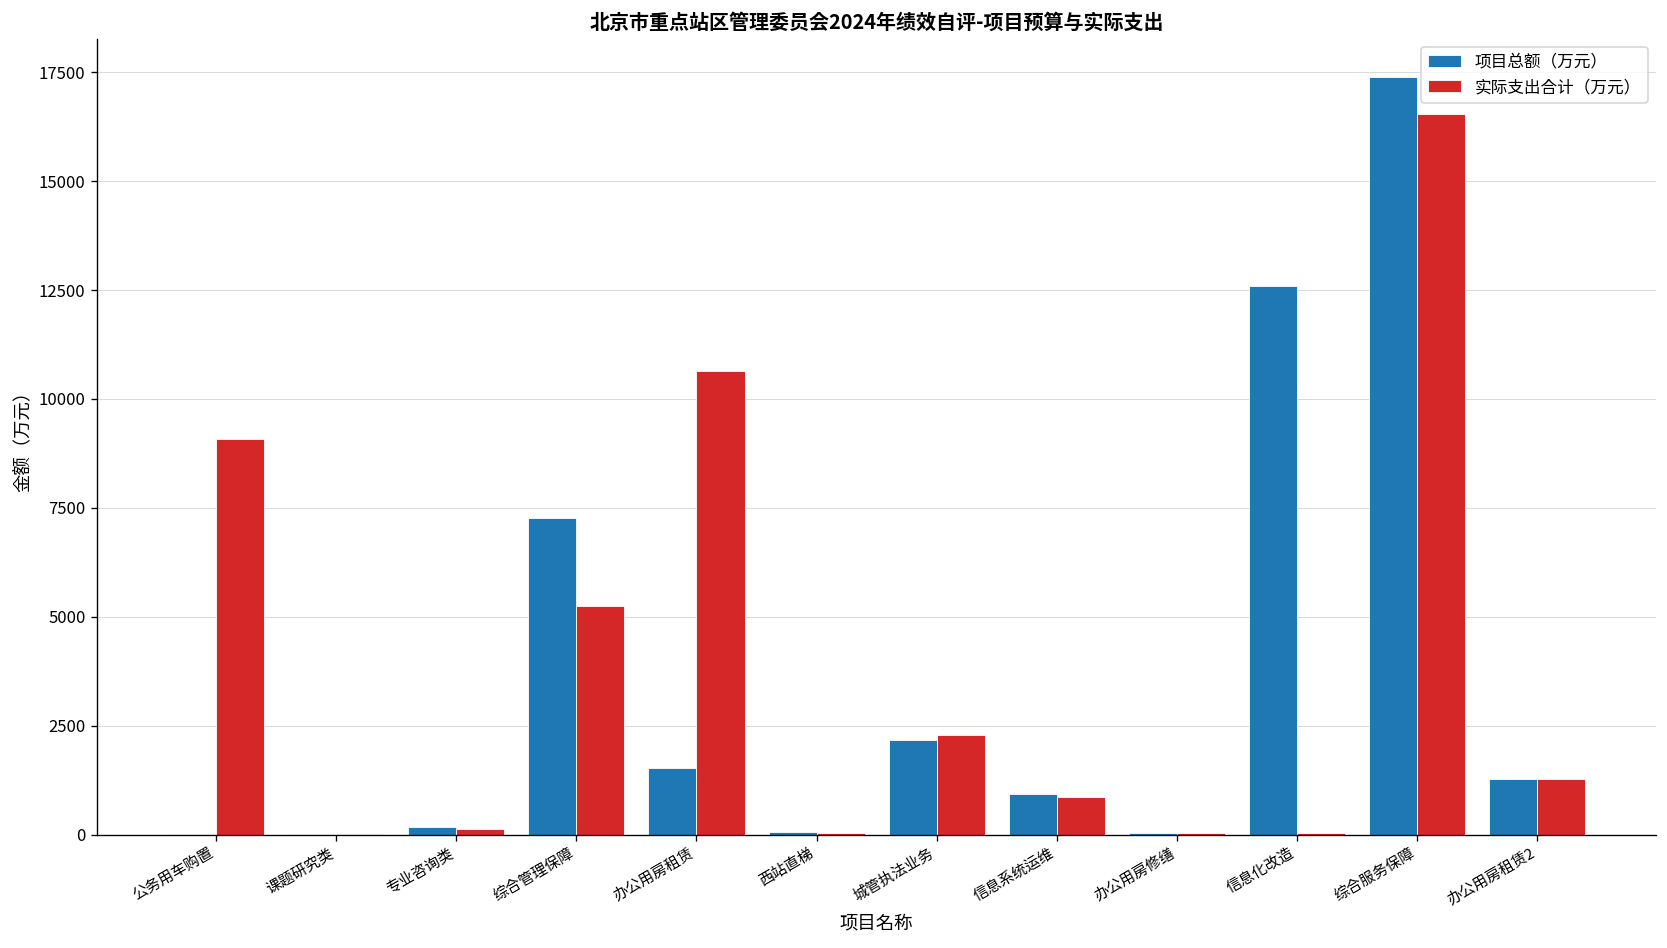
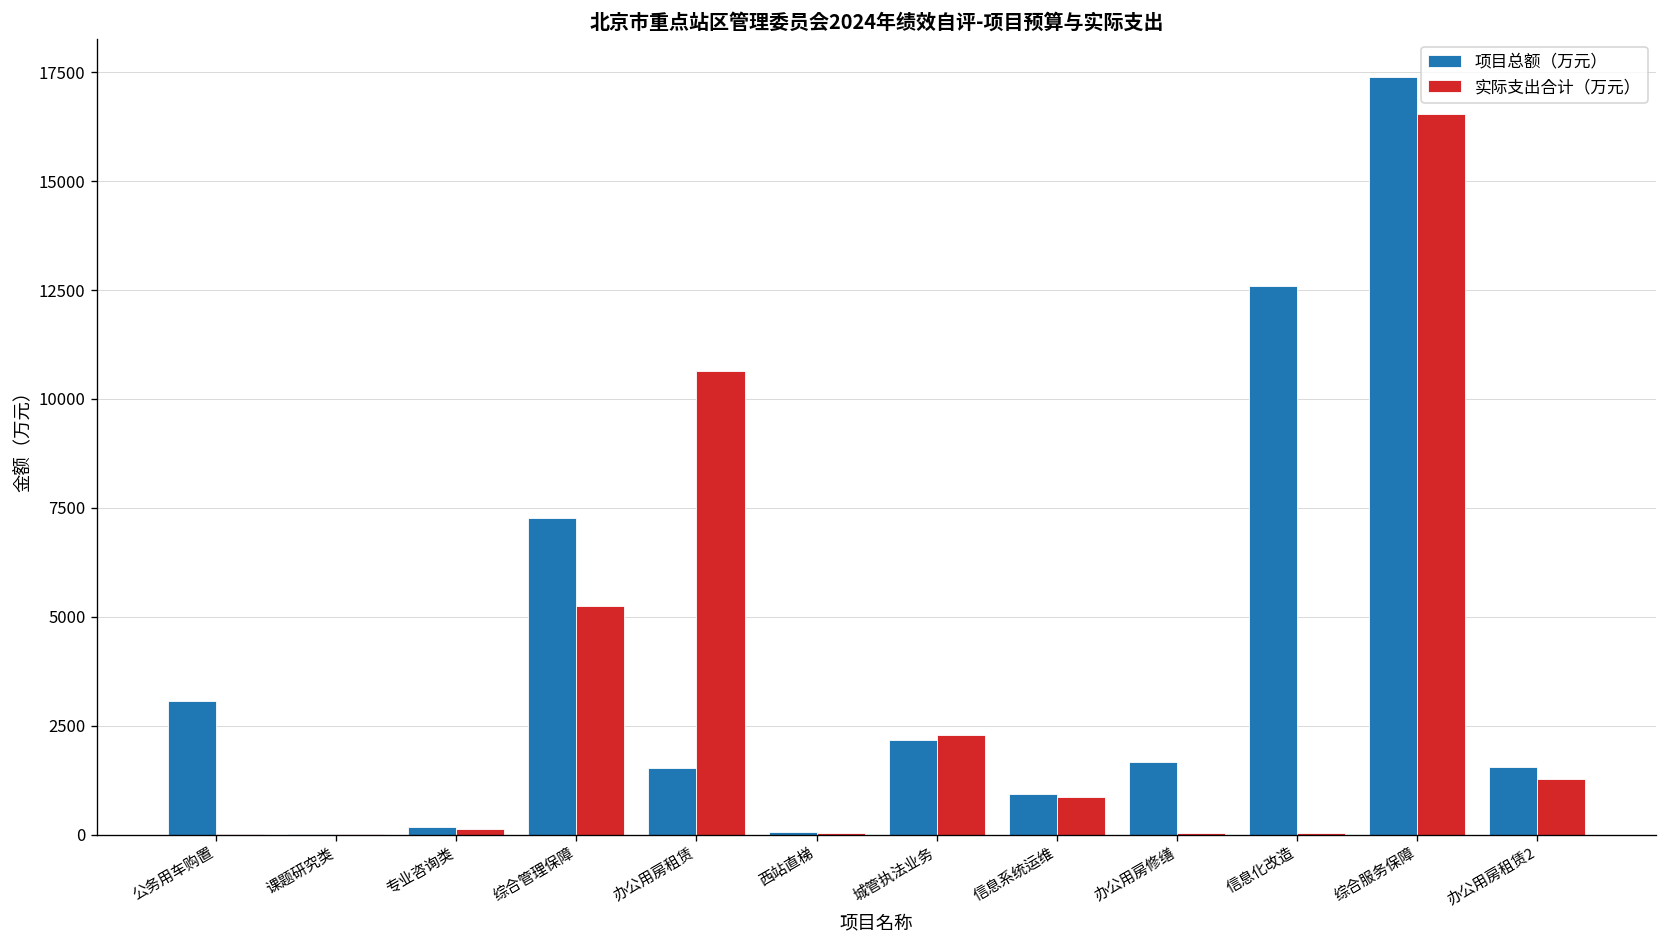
项目总额（万元）, 公务用车购置: 0 -> 3100
实际支出合计（万元）, 公务用车购置: 9100 -> 0
项目总额（万元）, 办公用房修缮: 0 -> 1700
项目总额（万元）, 办公用房租赁2: 1300 -> 1500
